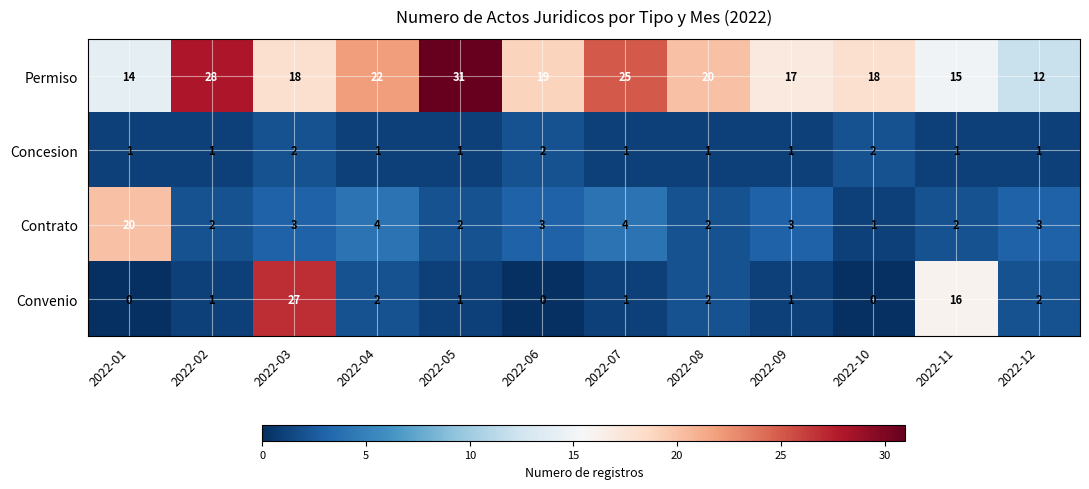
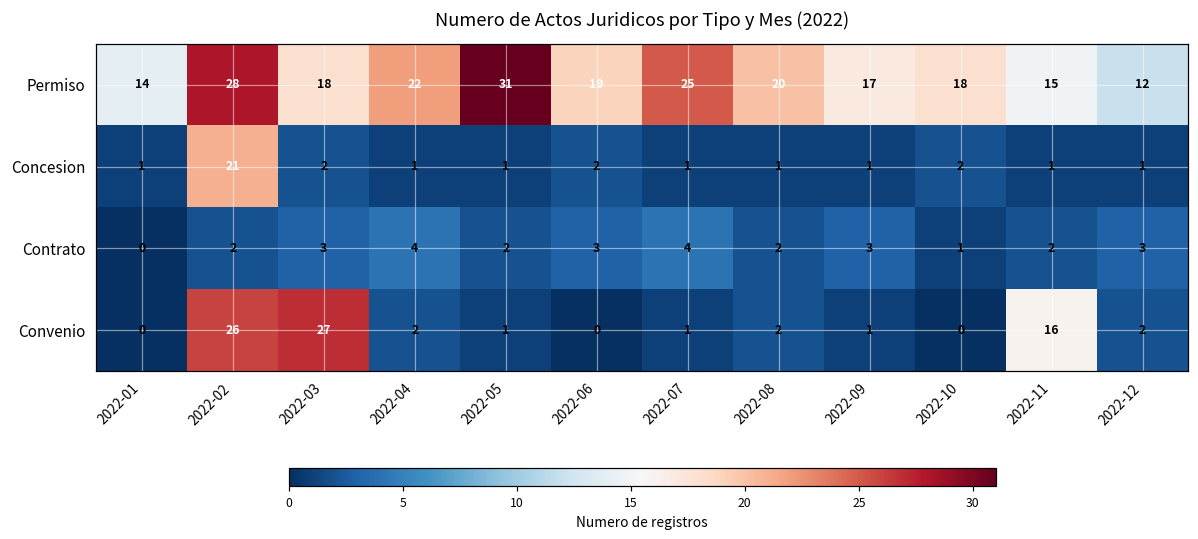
Concesion, 2022-02: 1 -> 21
Contrato, 2022-01: 20 -> 0
Convenio, 2022-02: 1 -> 26
